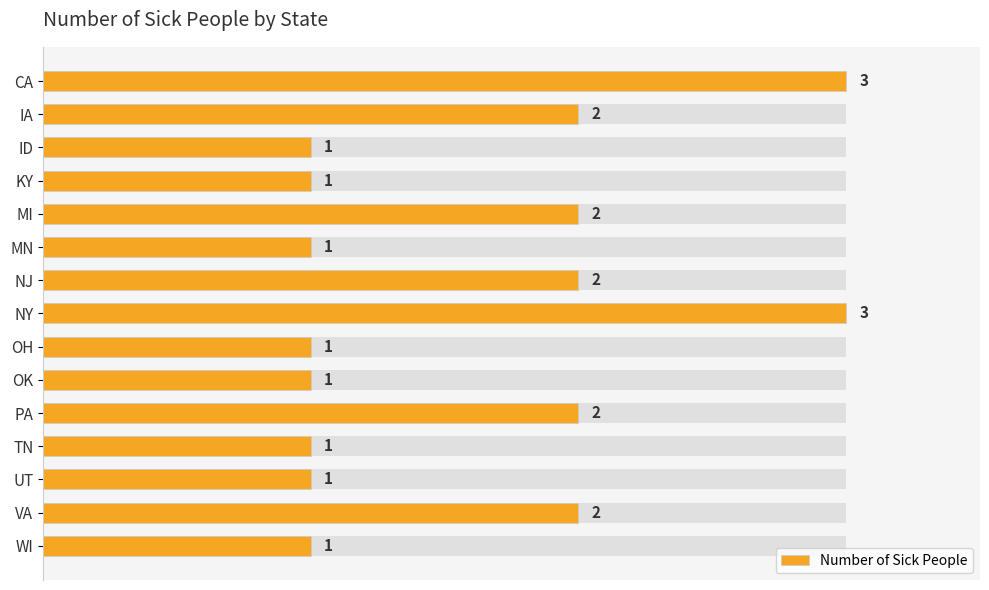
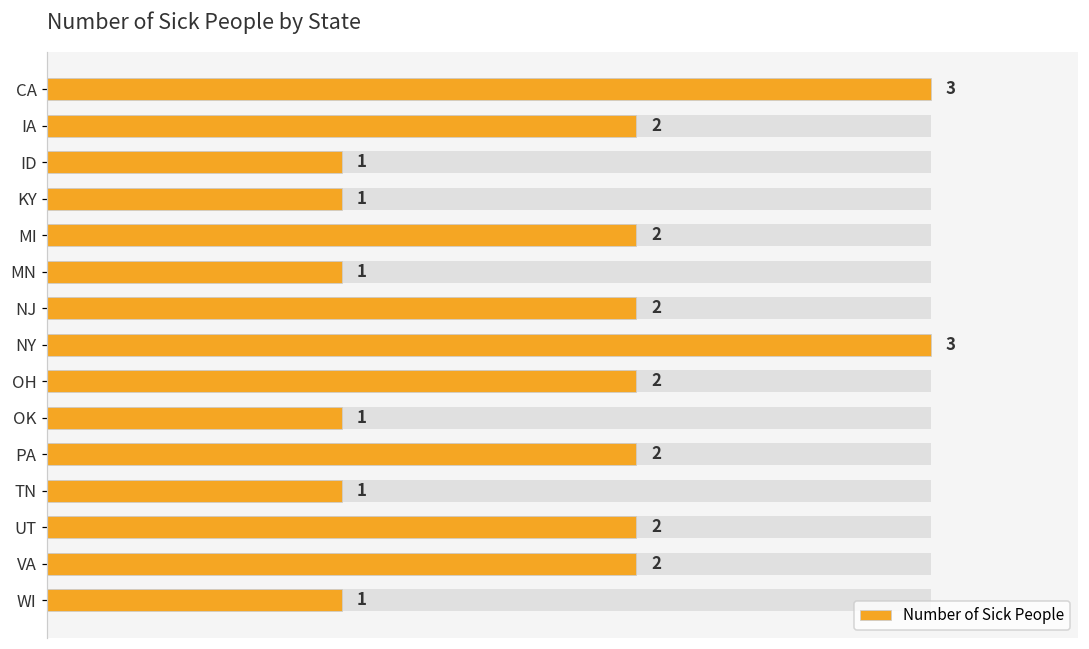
Number of Sick People, OH: 1 -> 2
Number of Sick People, UT: 1 -> 2
